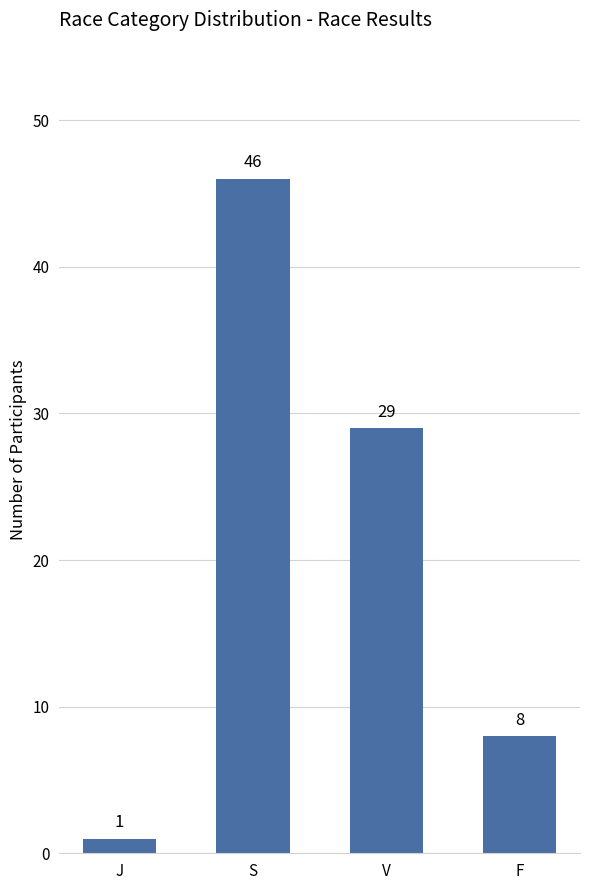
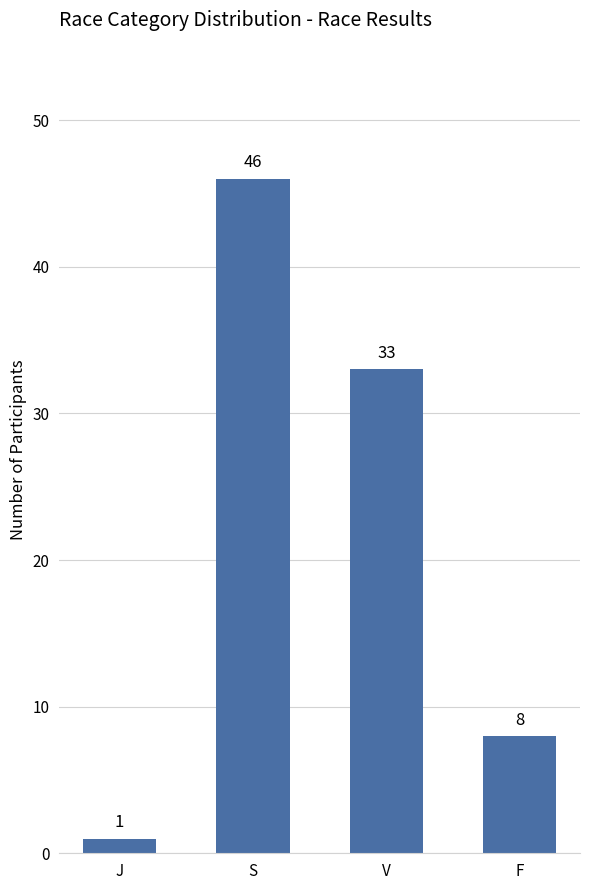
V: 29 -> 33
